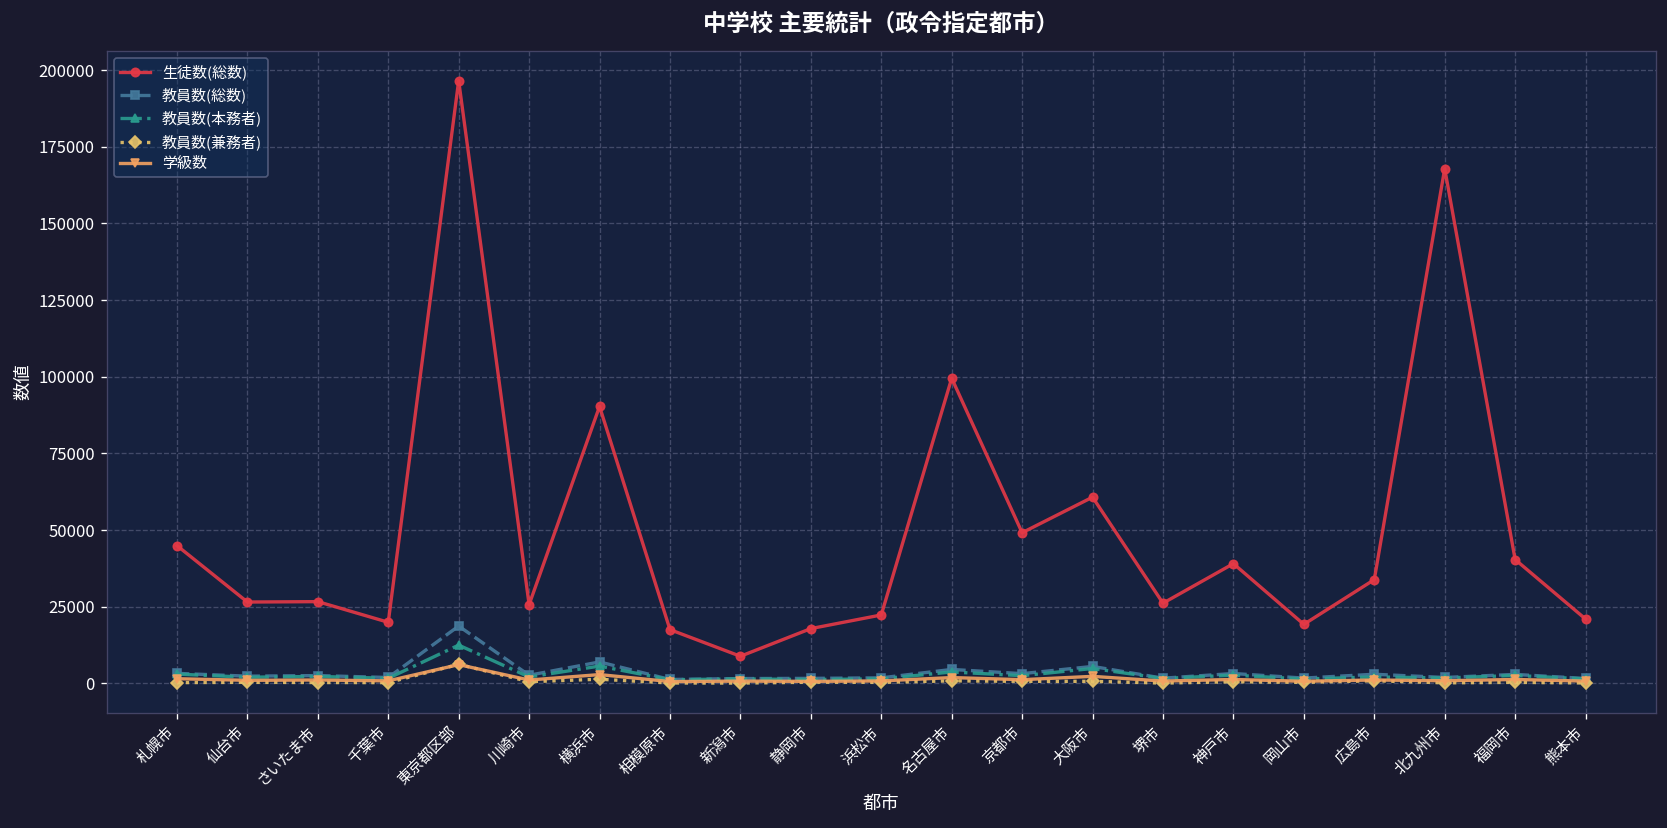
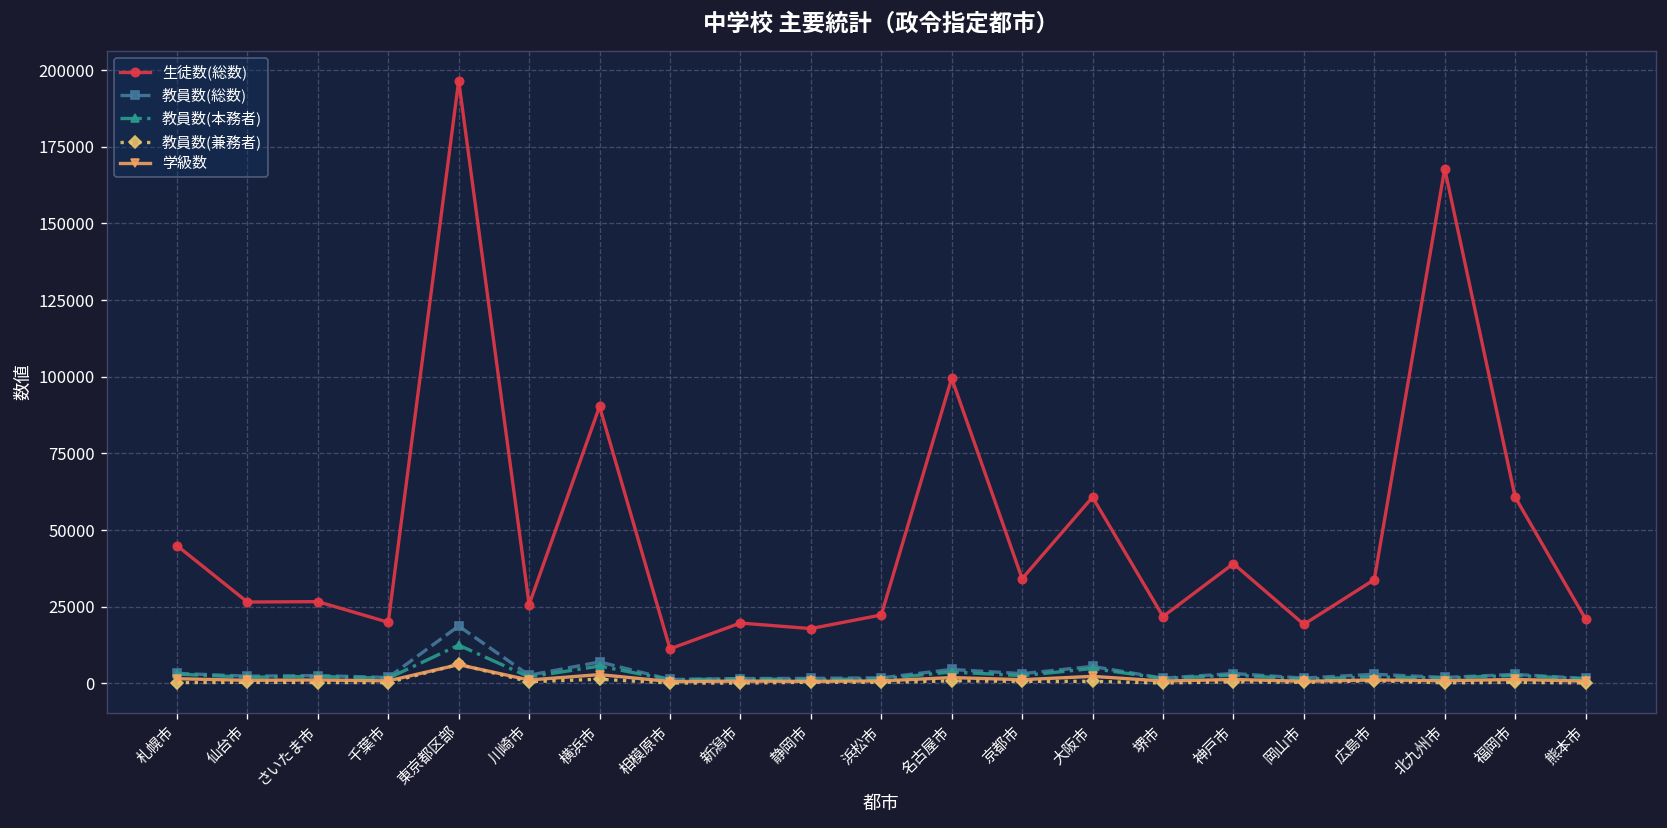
生徒数(総数), 相模原市: 18000 -> 11000
生徒数(総数), 新潟市: 9000 -> 20000
生徒数(総数), 京都市: 49000 -> 34000
生徒数(総数), 堺市: 26000 -> 22000
生徒数(総数), 福岡市: 40000 -> 61000
